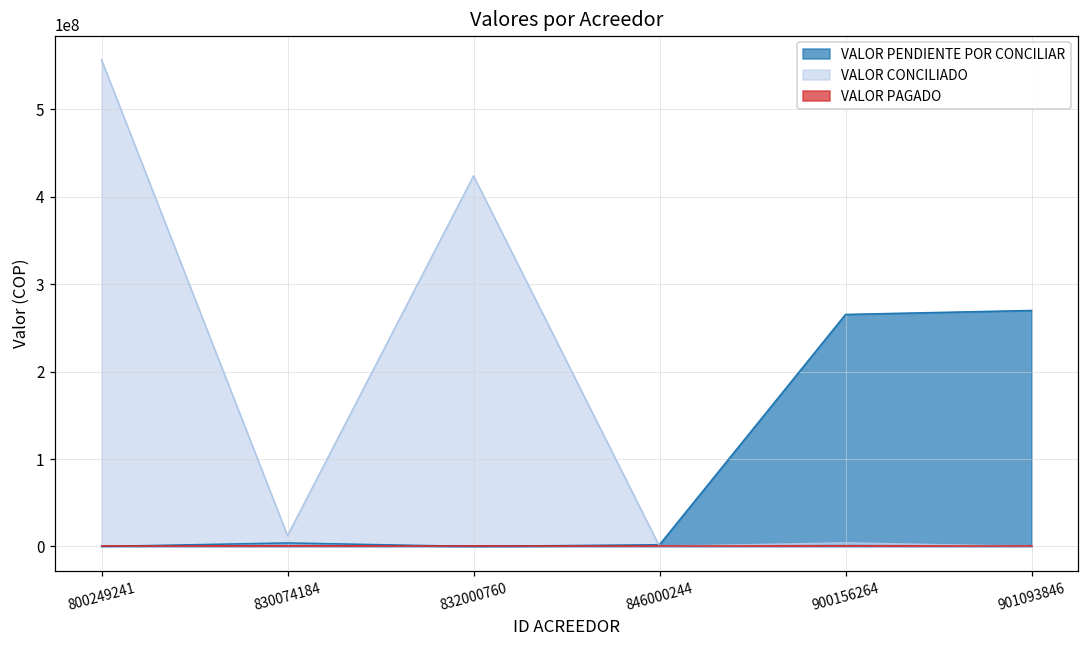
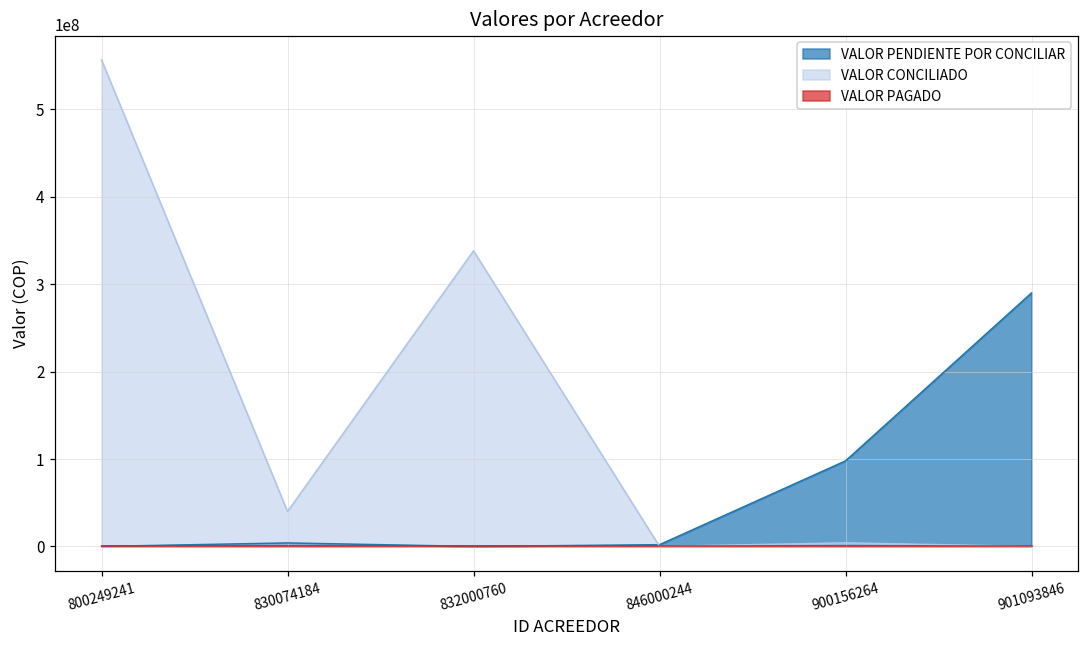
VALOR CONCILIADO, 830074184: 10000000 -> 40000000
VALOR CONCILIADO, 832000760: 420000000 -> 340000000
VALOR PENDIENTE POR CONCILIAR, 900156264: 270000000 -> 100000000
VALOR PENDIENTE POR CONCILIAR, 901093846: 270000000 -> 290000000
